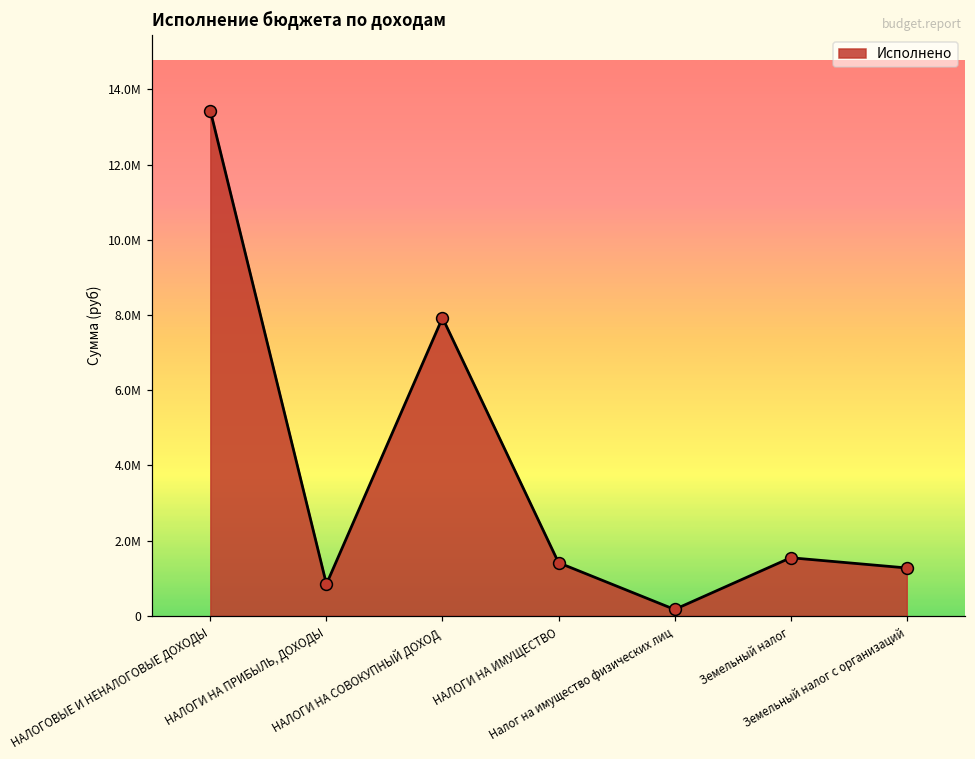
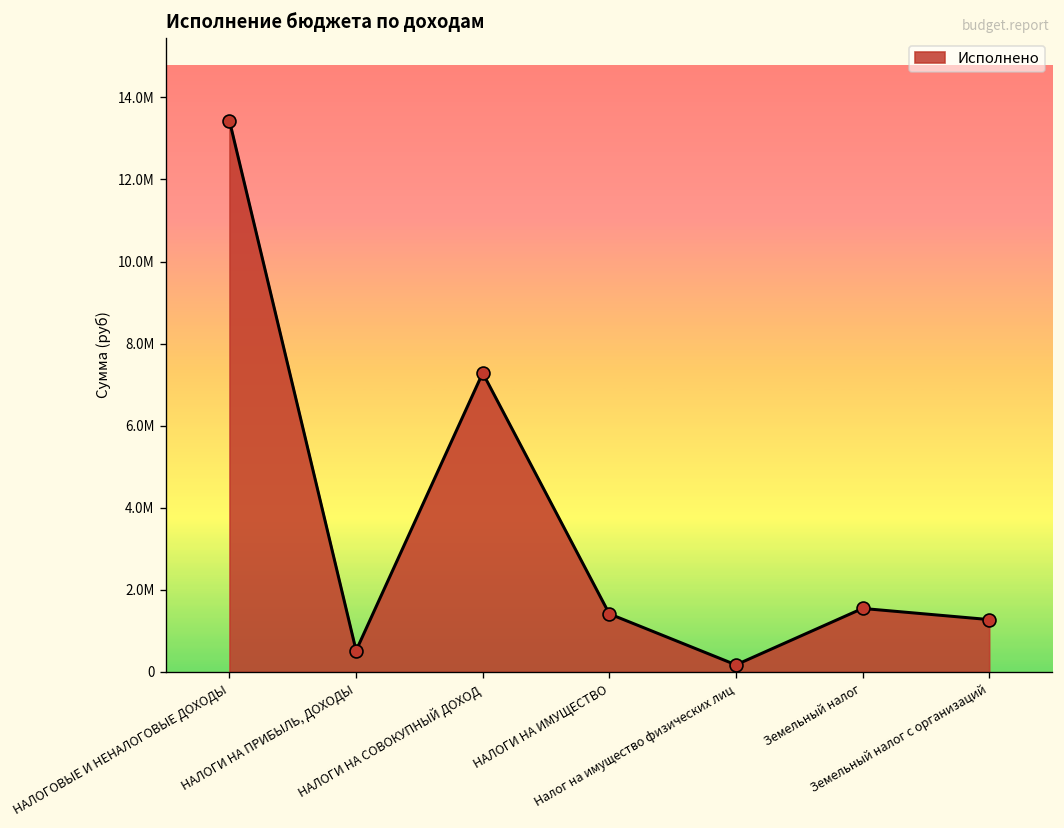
НАЛОГИ НА ПРИБЫЛЬ, ДОХОДЫ: 800000 -> 500000
НАЛОГИ НА СОВОКУПНЫЙ ДОХОД: 7900000 -> 7300000
